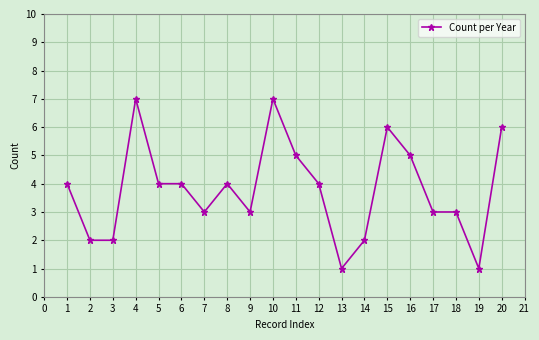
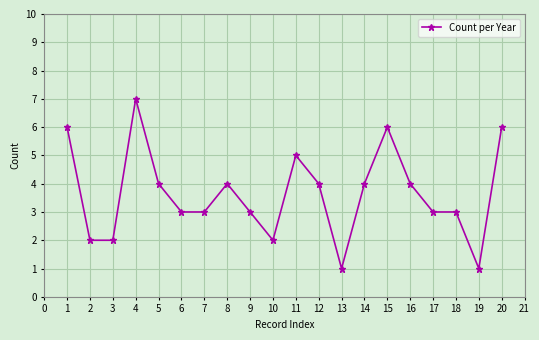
1: 4 -> 6
6: 4 -> 3
10: 7 -> 2
14: 2 -> 4
16: 5 -> 4
